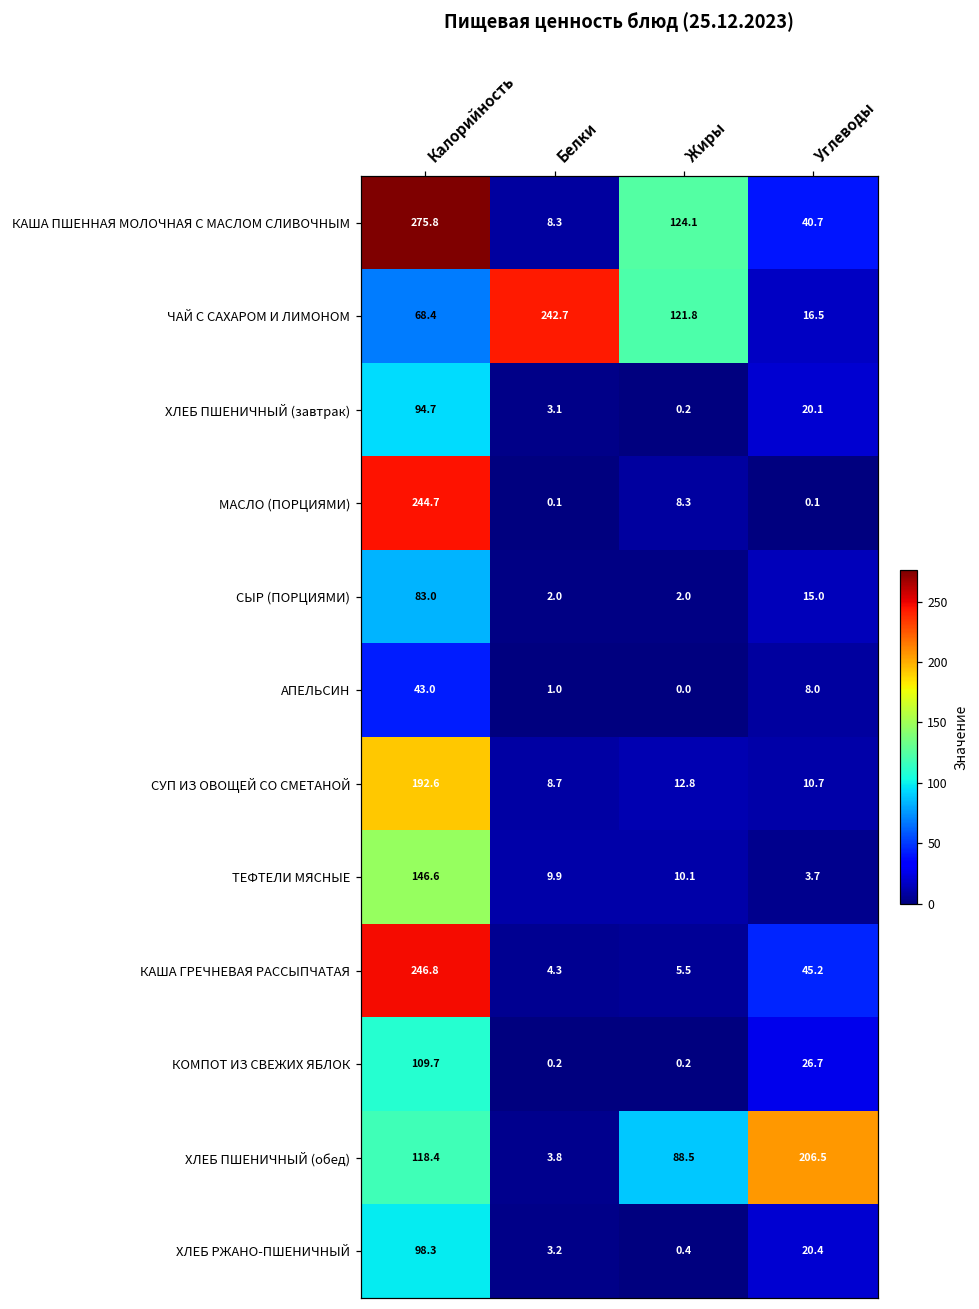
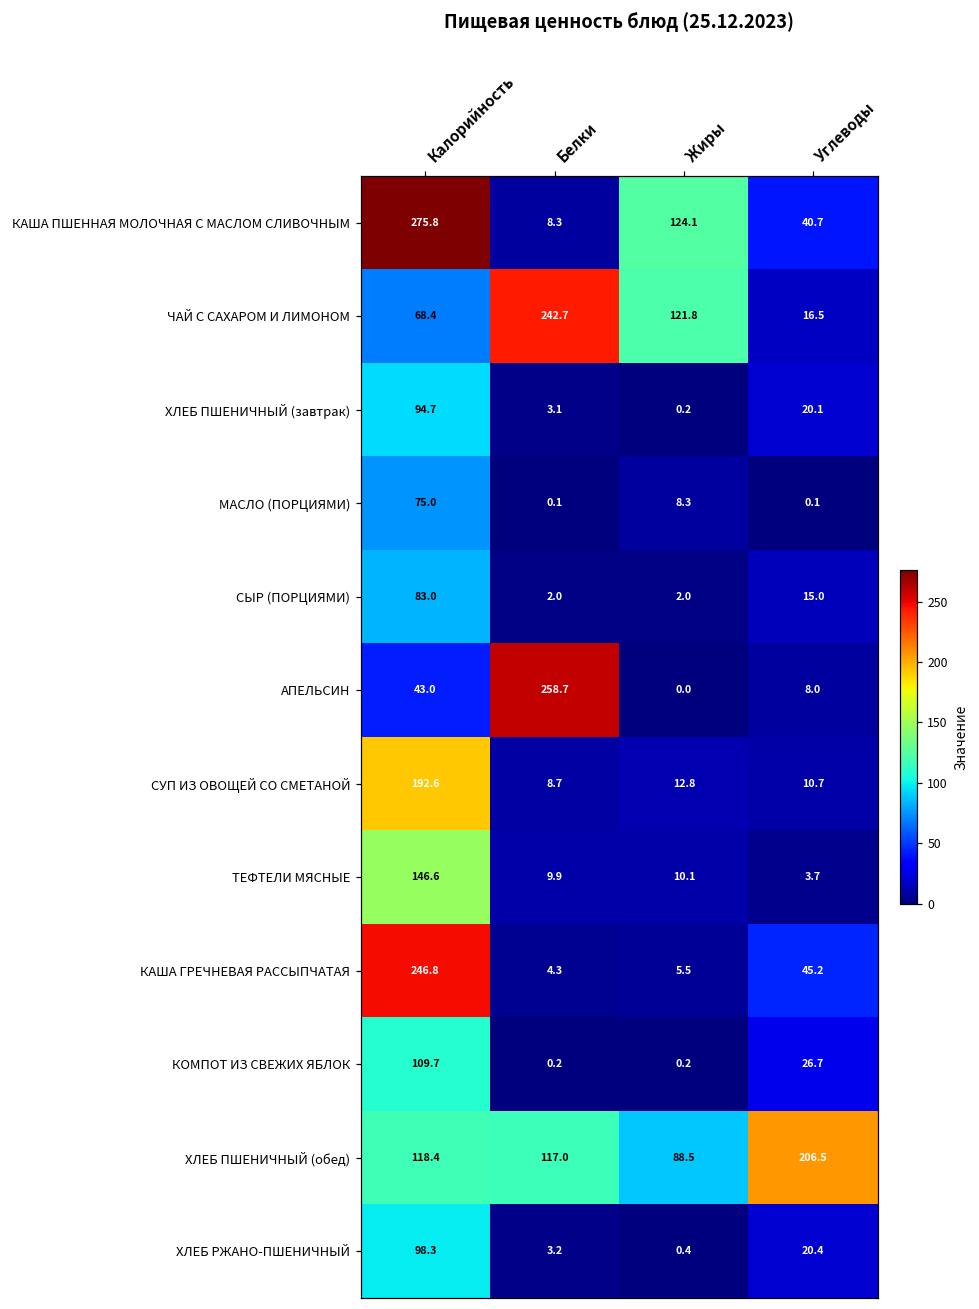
МАСЛО (ПОРЦИЯМИ), Калорийность: 244.7 -> 75.0
АПЕЛЬСИН, Белки: 1.0 -> 258.7
ХЛЕБ ПШЕНИЧНЫЙ (обед), Белки: 3.8 -> 117.0
